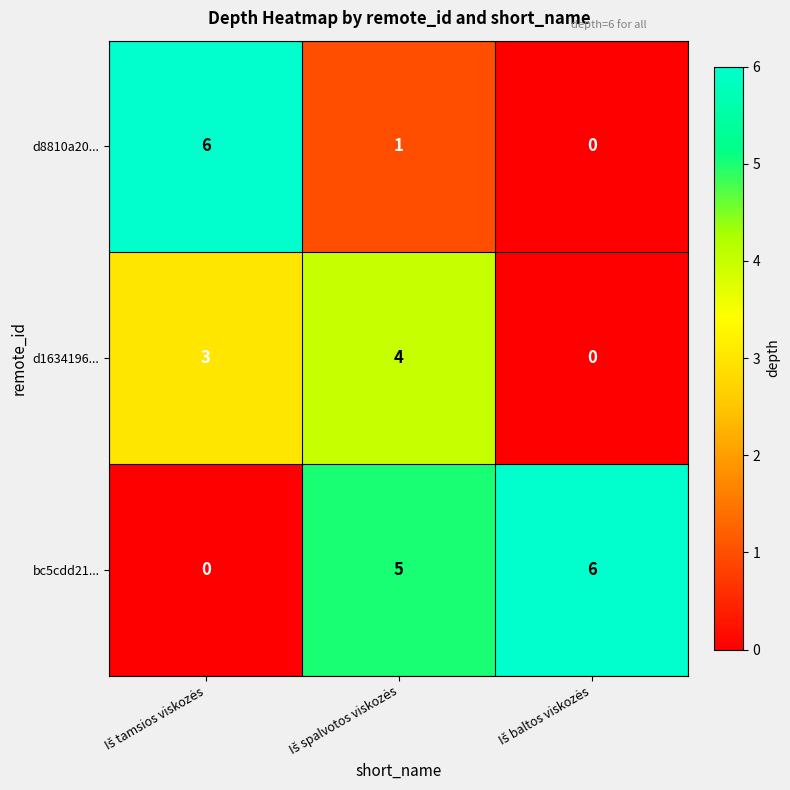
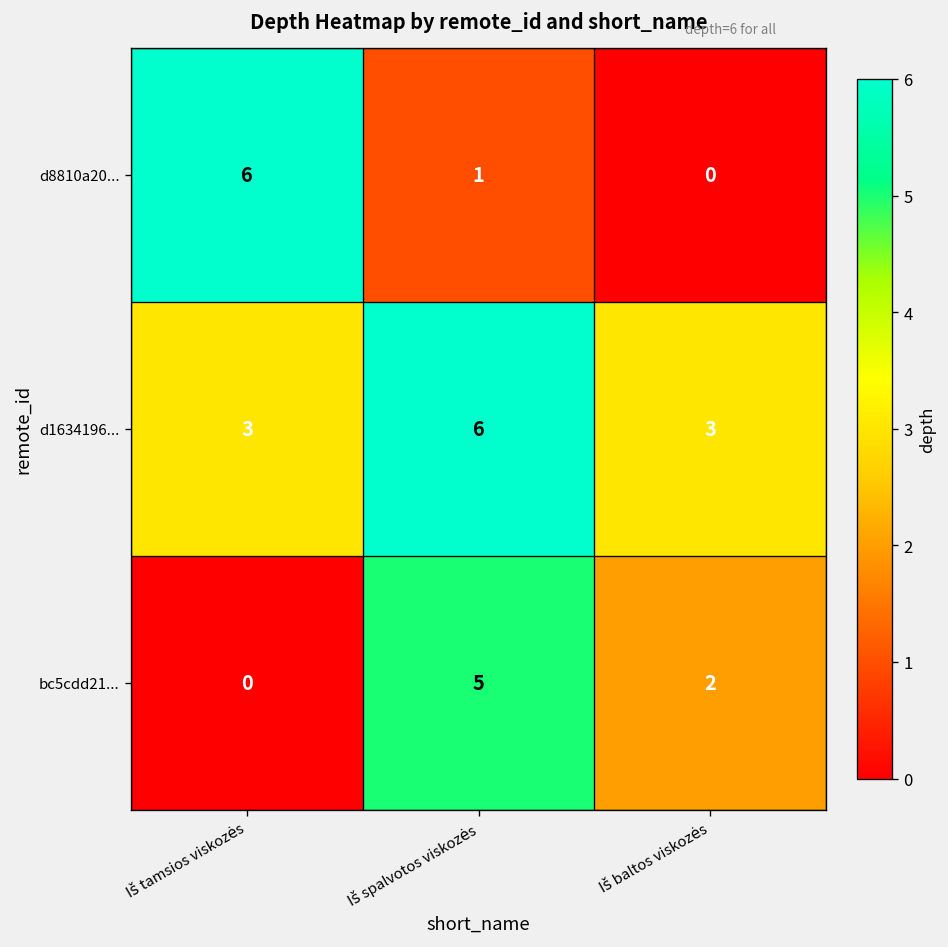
d1634196..., Iš spalvotos viskozės: 4 -> 6
d1634196..., Iš baltos viskozės: 0 -> 3
bc5cdd21..., Iš baltos viskozės: 6 -> 2
